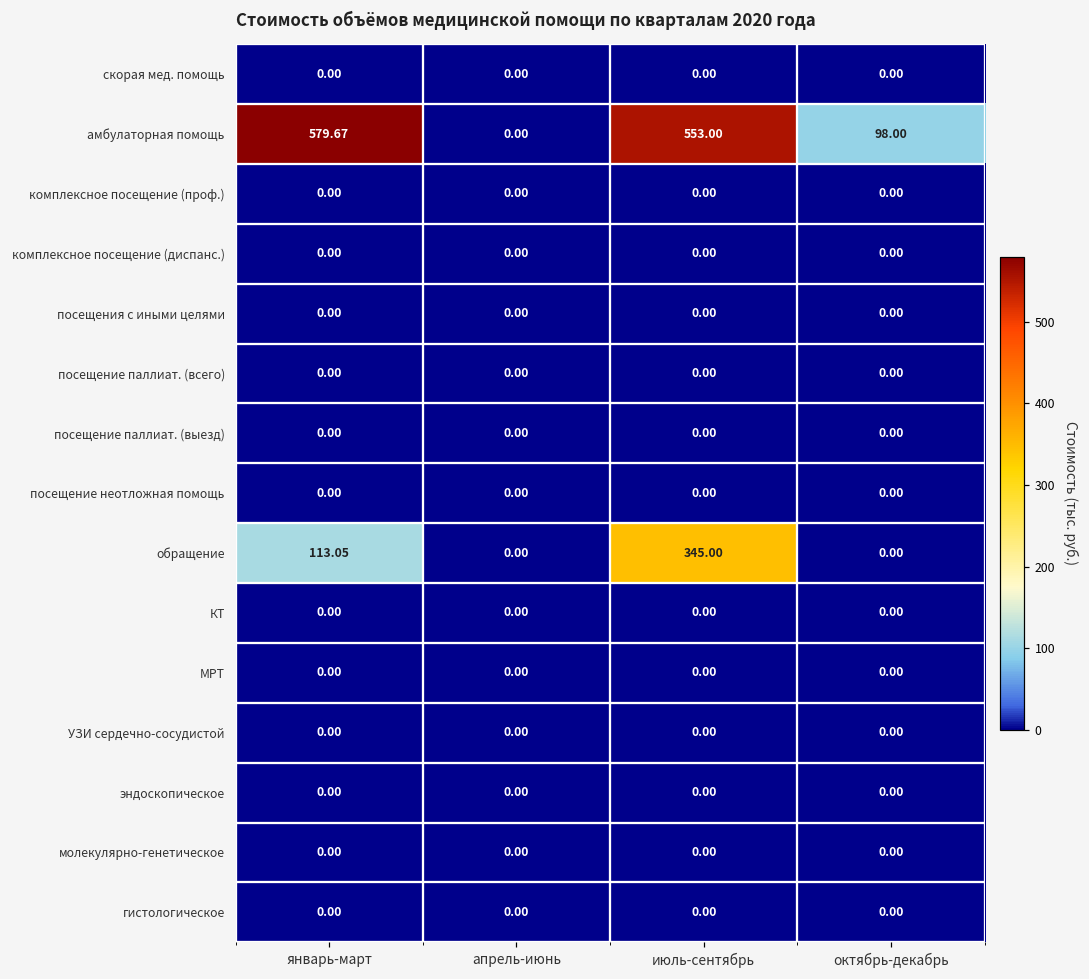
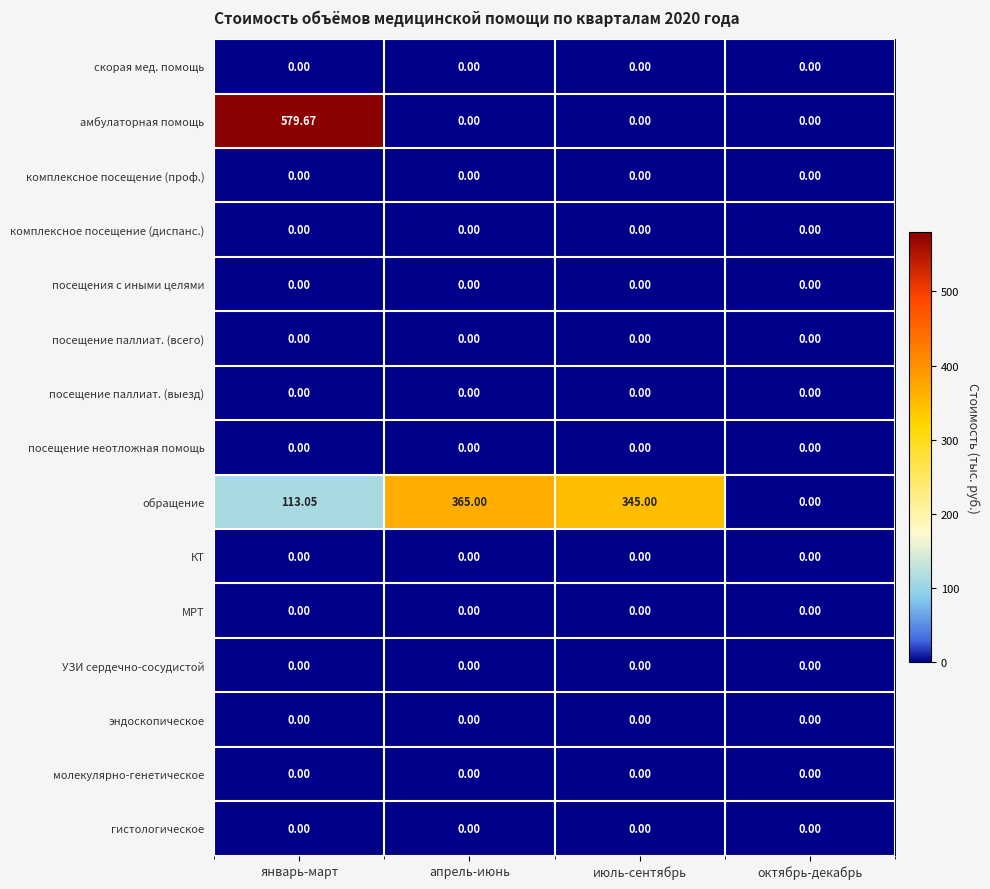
амбулаторная помощь, июль-сентябрь: 553.00 -> 0.00
амбулаторная помощь, октябрь-декабрь: 98.00 -> 0.00
обращение, апрель-июнь: 0.00 -> 365.00
